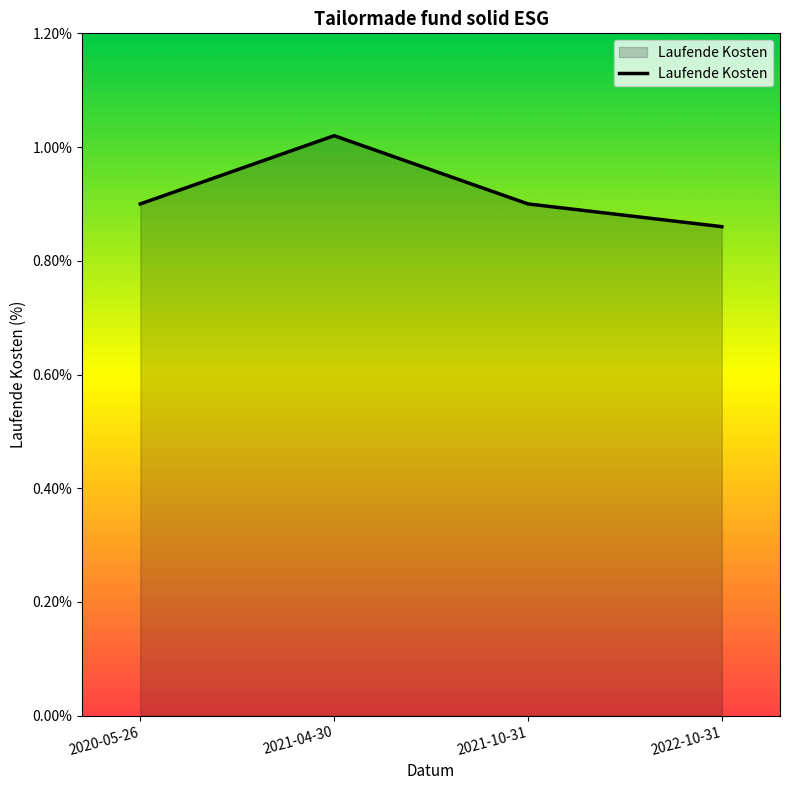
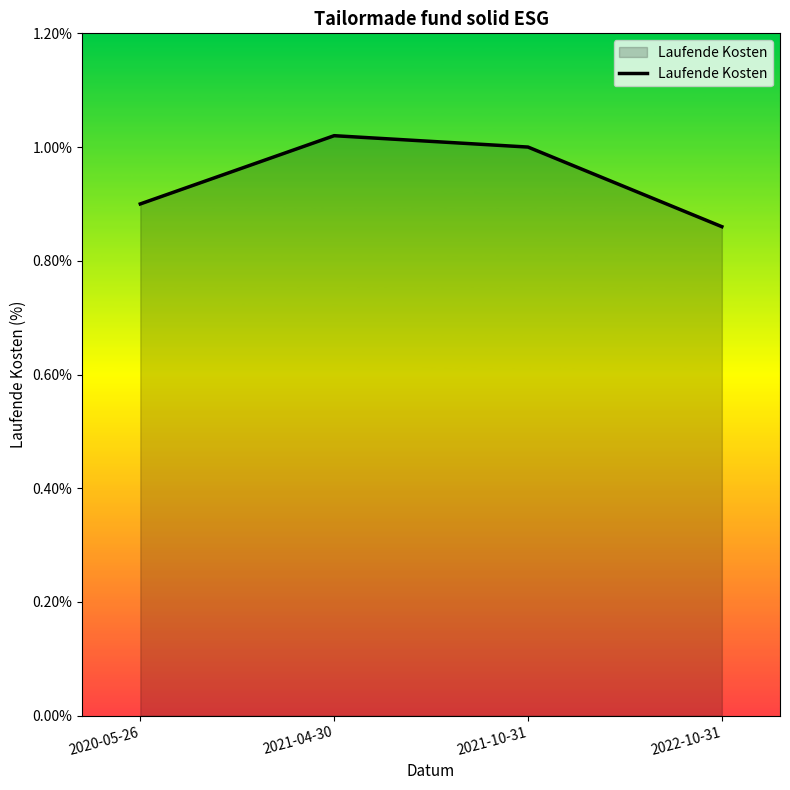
2021-10-31: 0.9% -> 1.0%
